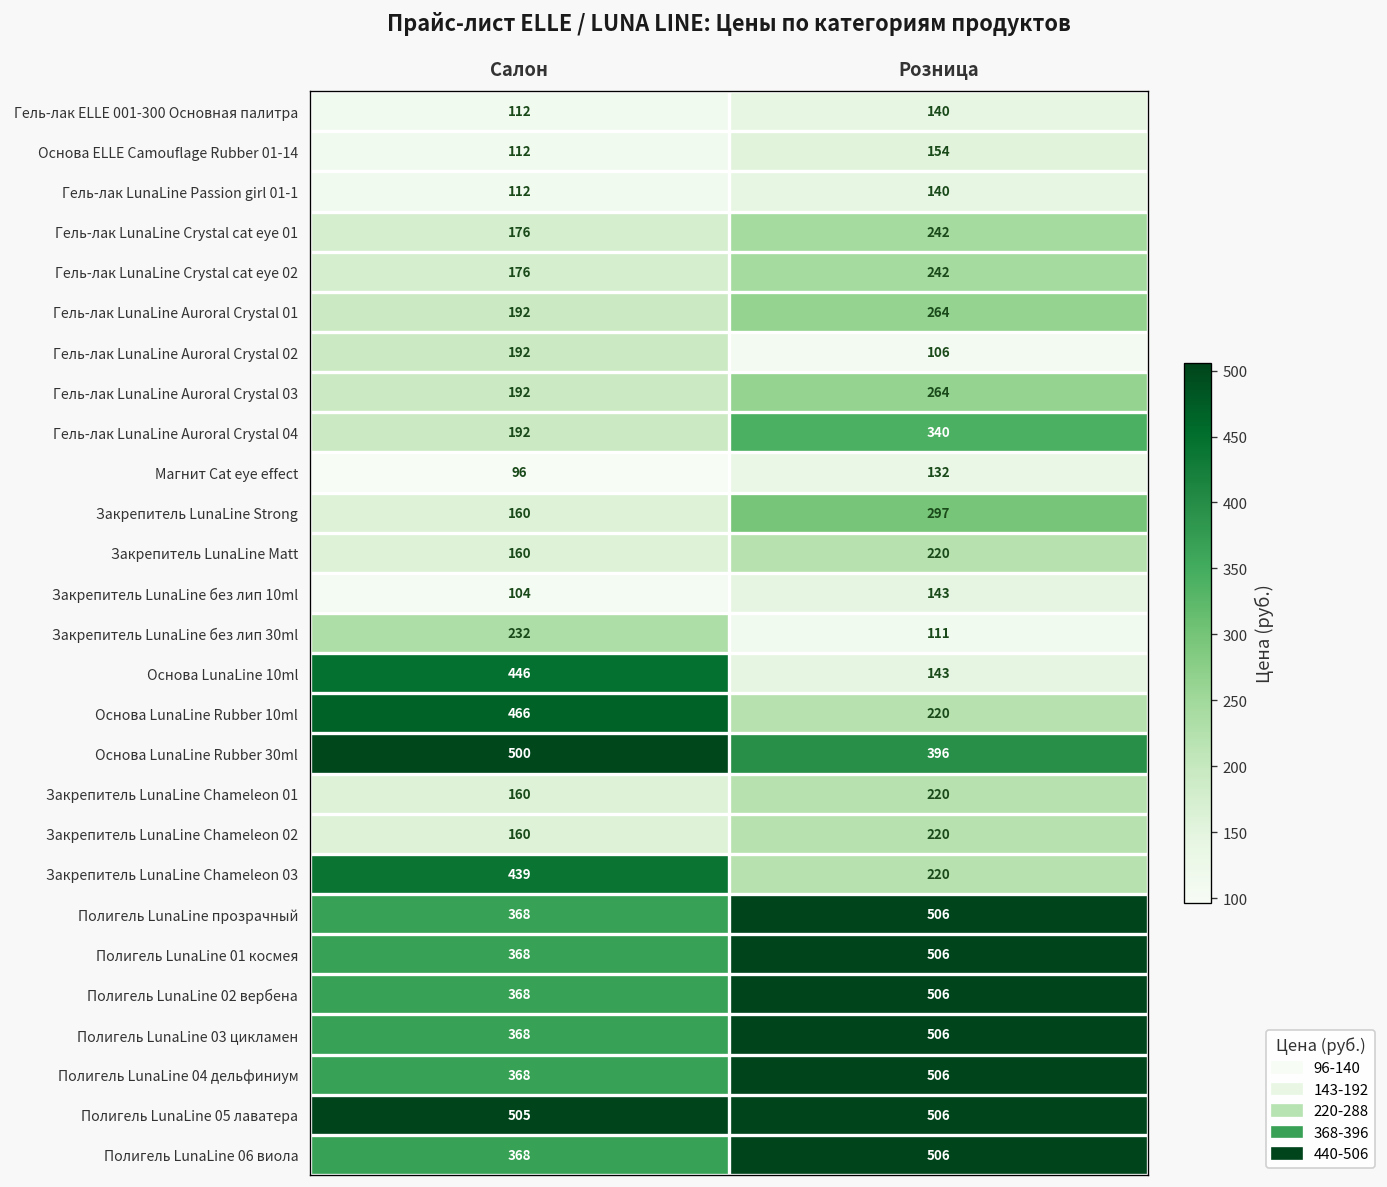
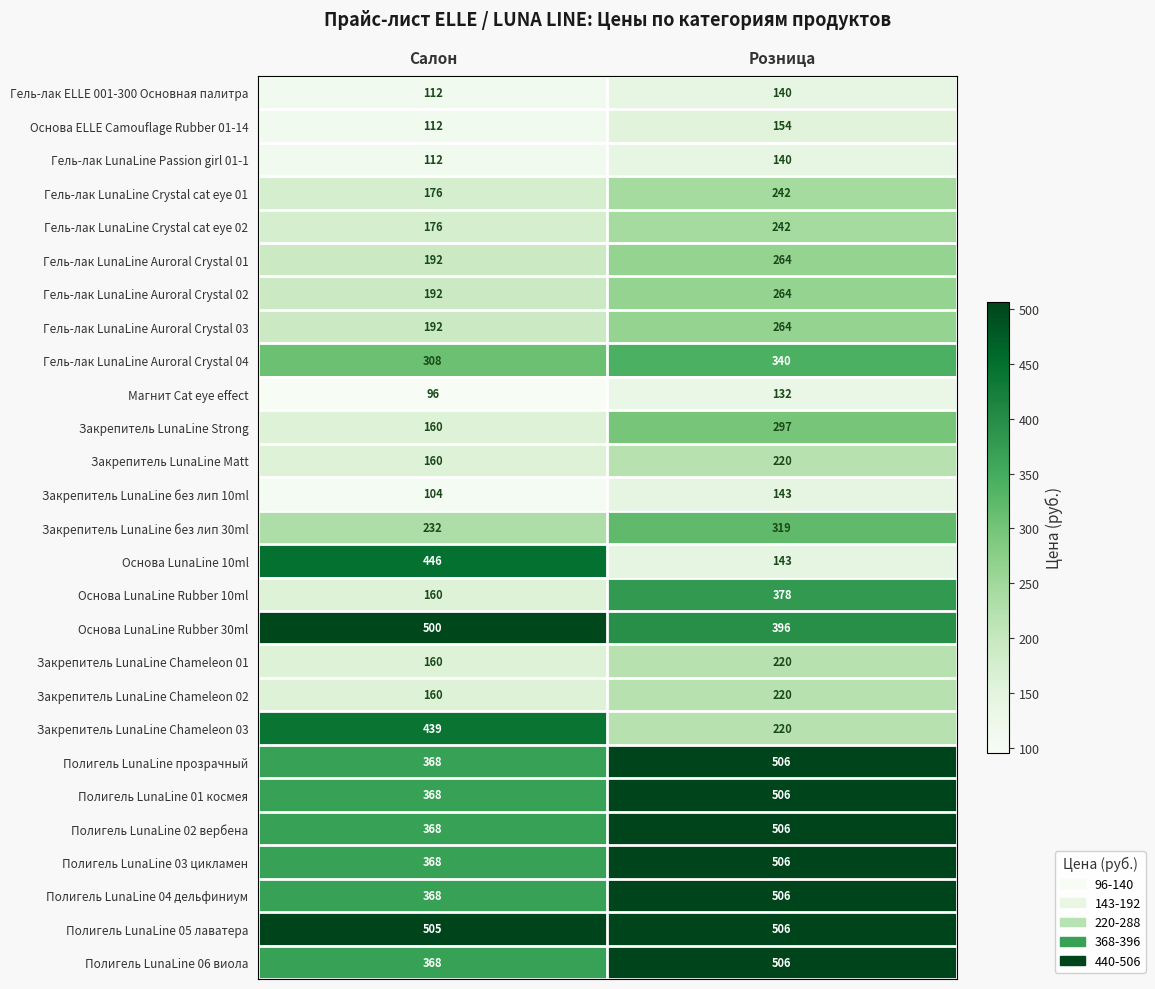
Гель-лак LunaLine Auroral Crystal 02, Розница: 106 -> 264
Гель-лак LunaLine Auroral Crystal 04, Салон: 192 -> 308
Закрепитель LunaLine без лип 30ml, Розница: 111 -> 319
Основа LunaLine Rubber 10ml, Салон: 466 -> 160
Основа LunaLine Rubber 10ml, Розница: 220 -> 378
